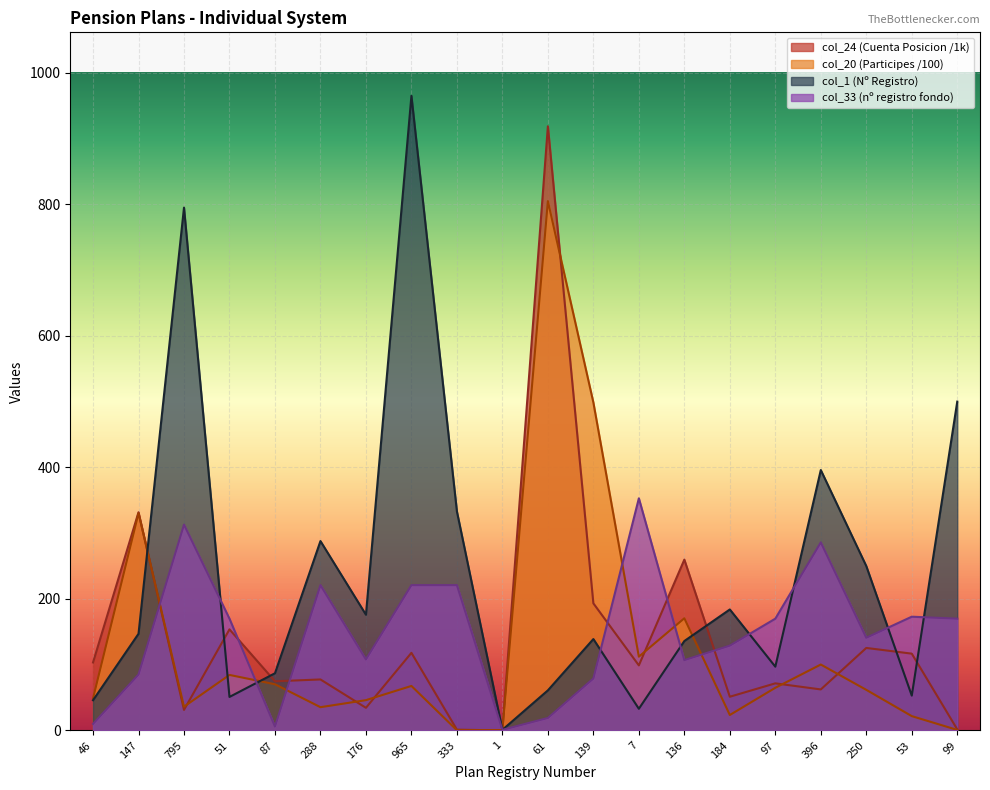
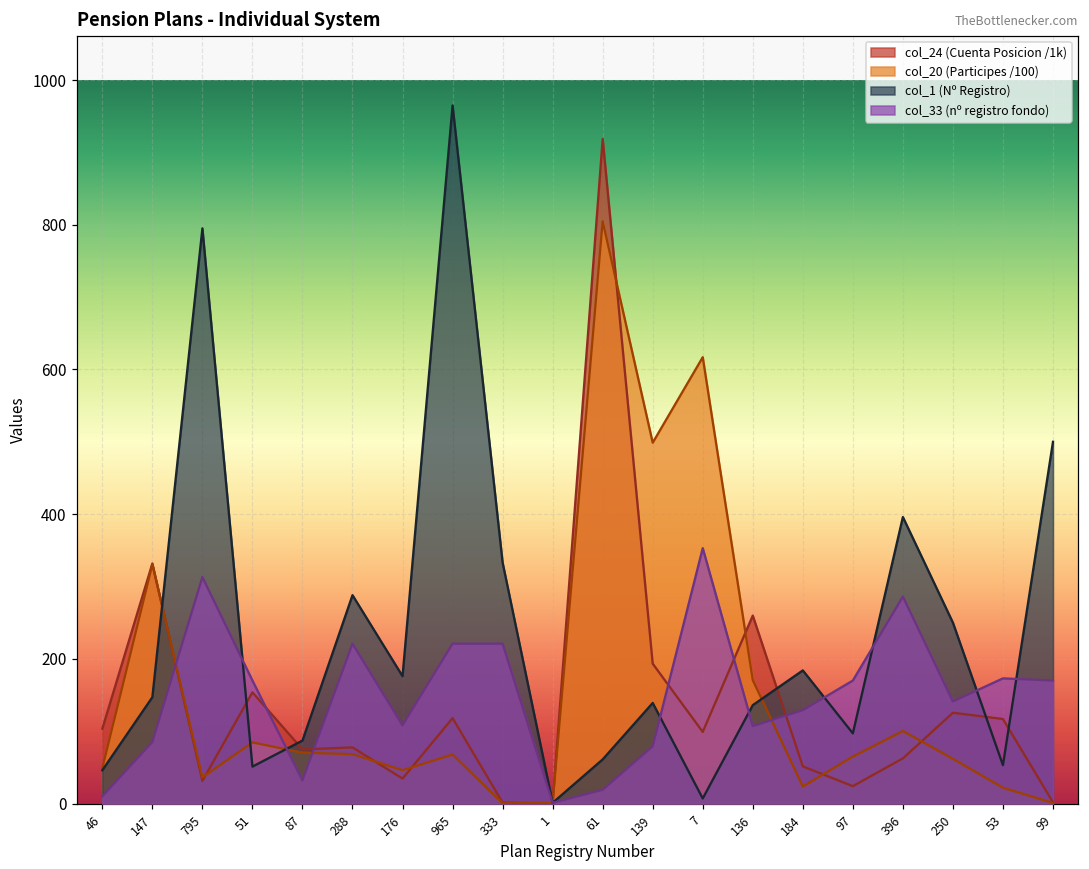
col_33 (nº registro fondo), 87: 10 -> 30
col_20 (Participes /100), 288: 40 -> 70
col_20 (Participes /100), 7: 110 -> 620
col_1 (Nº Registro), 7: 30 -> 10
col_24 (Cuenta Posicion /1k), 97: 70 -> 20
